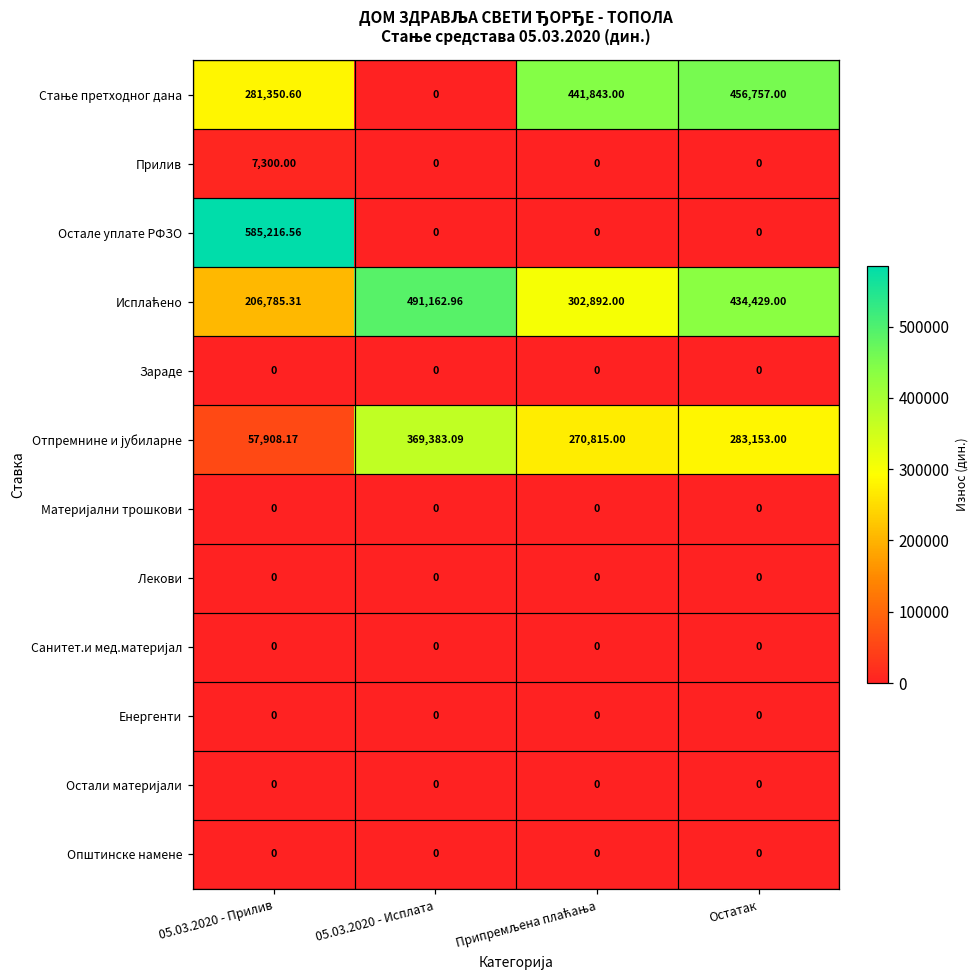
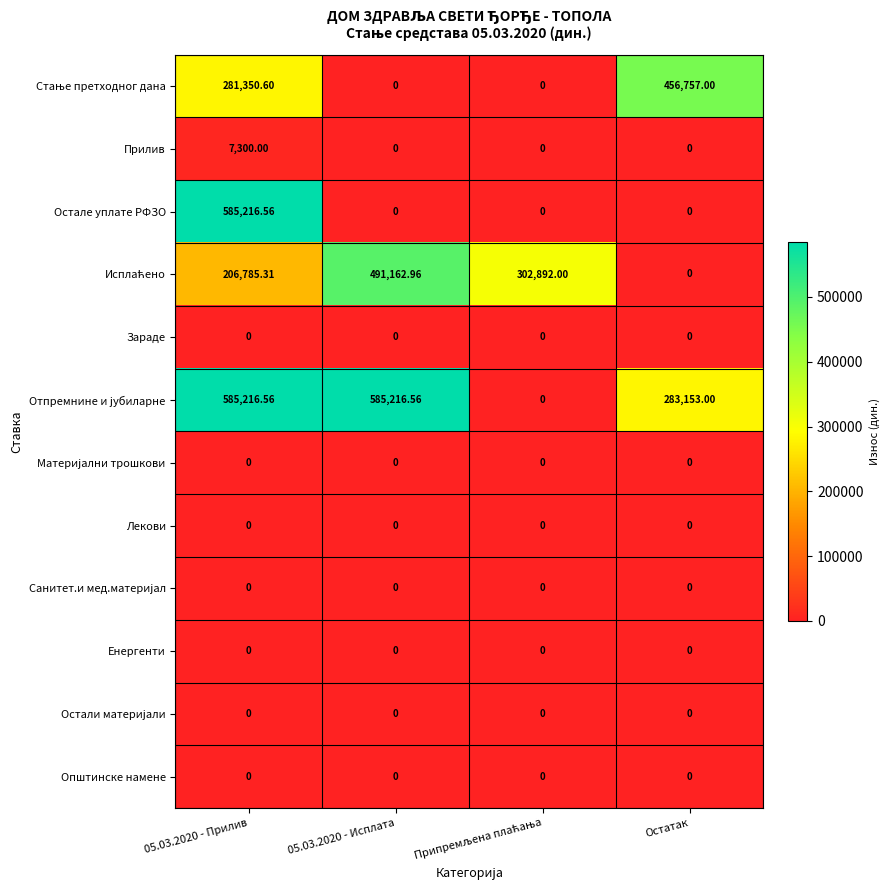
Стање претходног дана, Припремљена плаћања: 441,843.00 -> 0
Исплаћено, Остатак: 434,429.00 -> 0
Отпремнине и јубиларне, 05.03.2020 - Прилив: 57,908.17 -> 585,216.56
Отпремнине и јубиларне, 05.03.2020 - Исплата: 369,383.09 -> 585,216.56
Отпремнине и јубиларне, Припремљена плаћања: 270,815.00 -> 0
